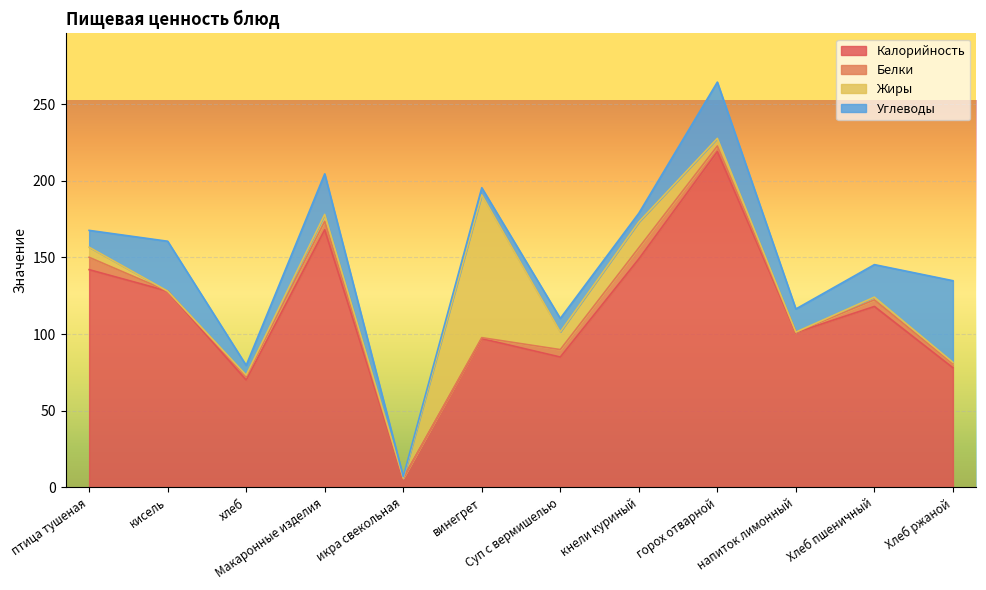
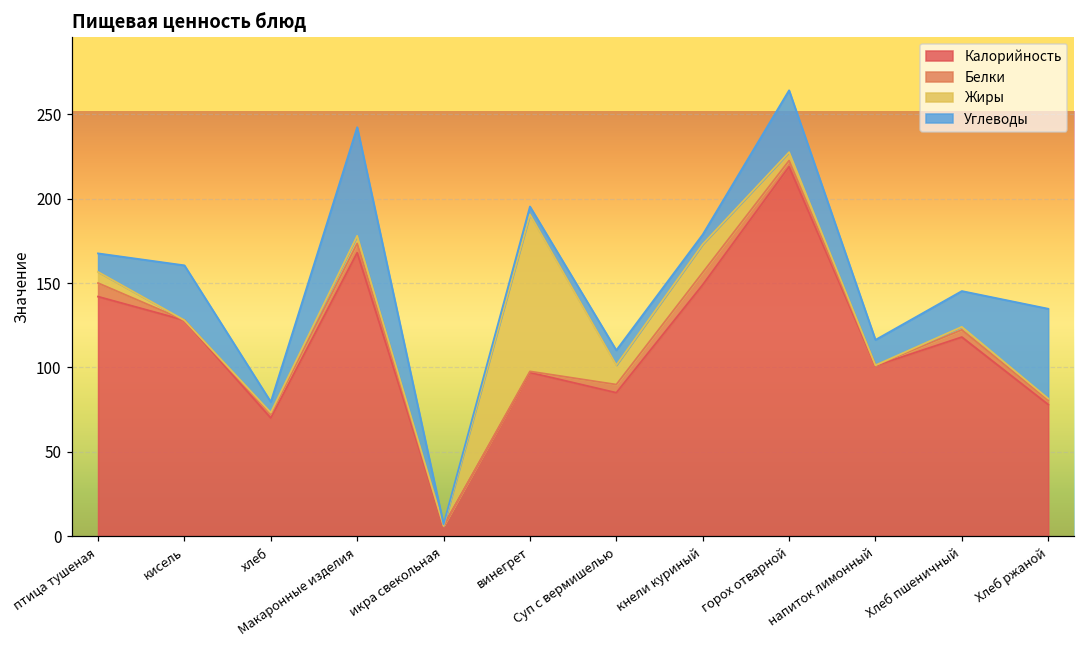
Углеводы, Макаронные изделия: 26 -> 64
